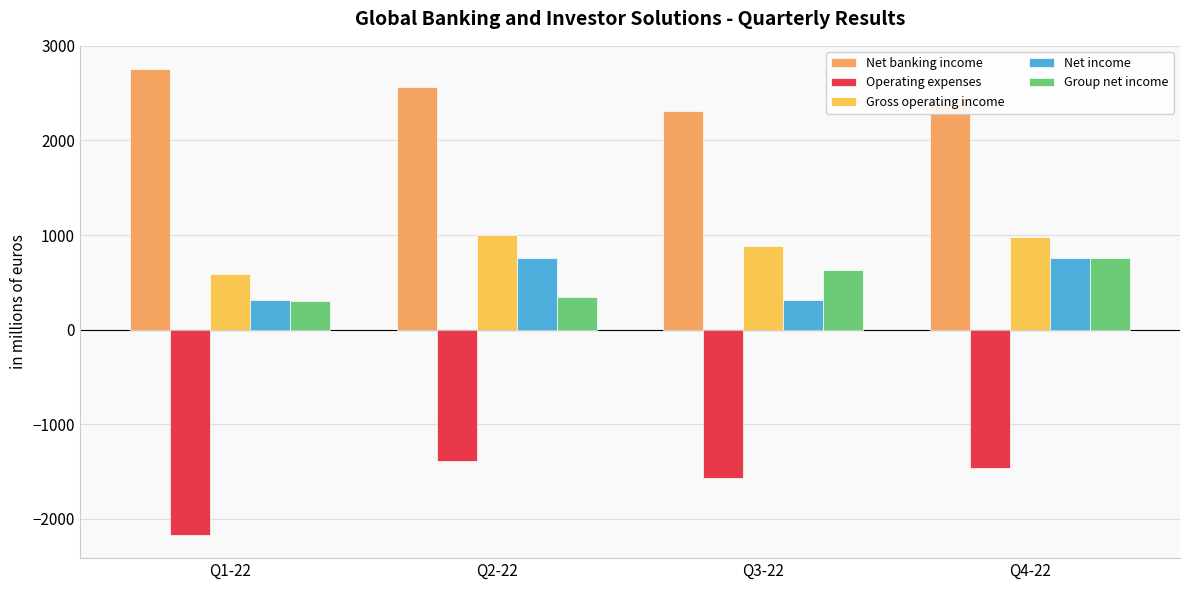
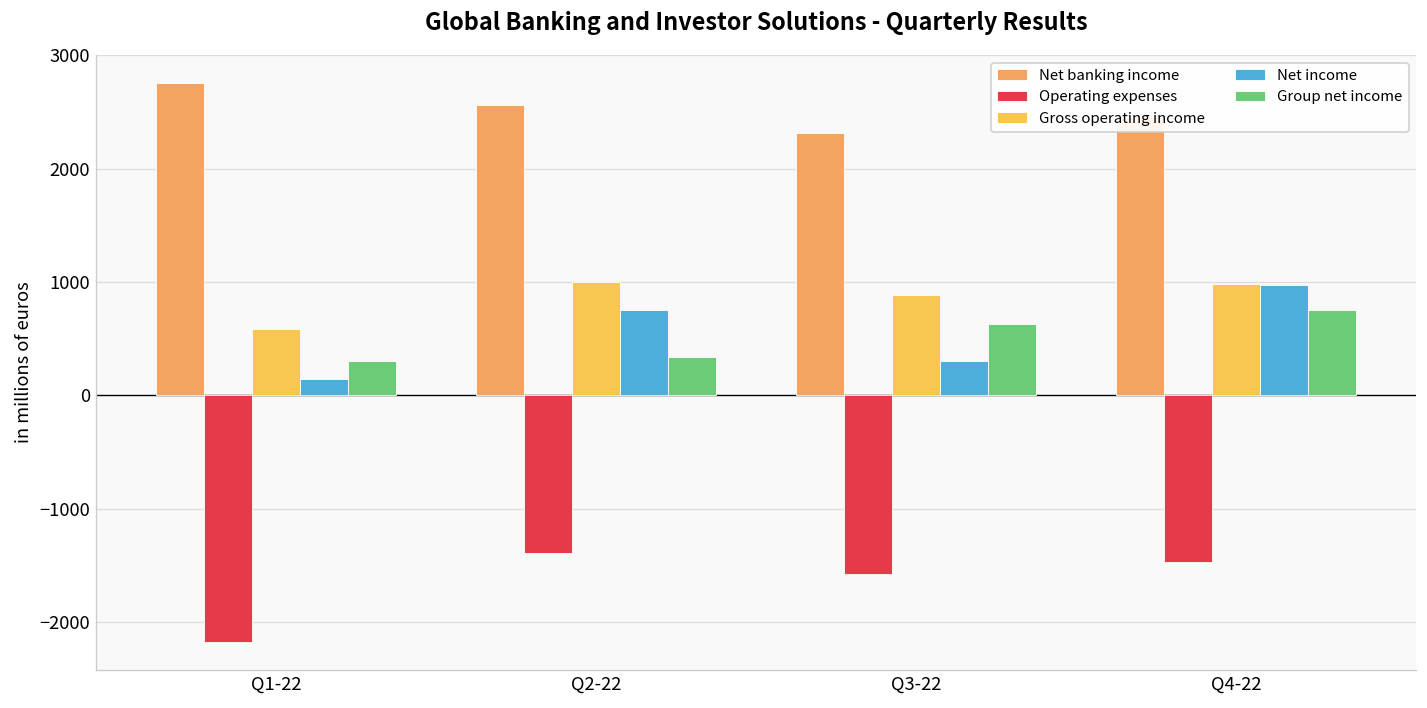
Net income, Q1-22: 300 -> 100
Net income, Q4-22: 800 -> 1000
